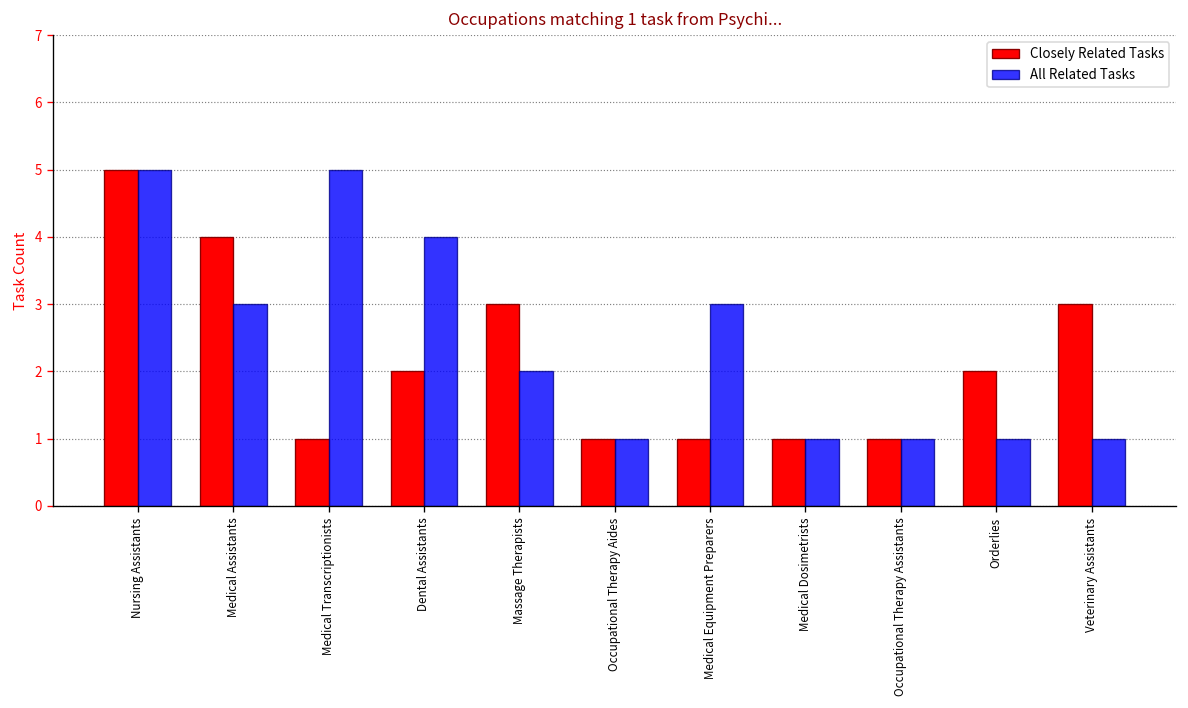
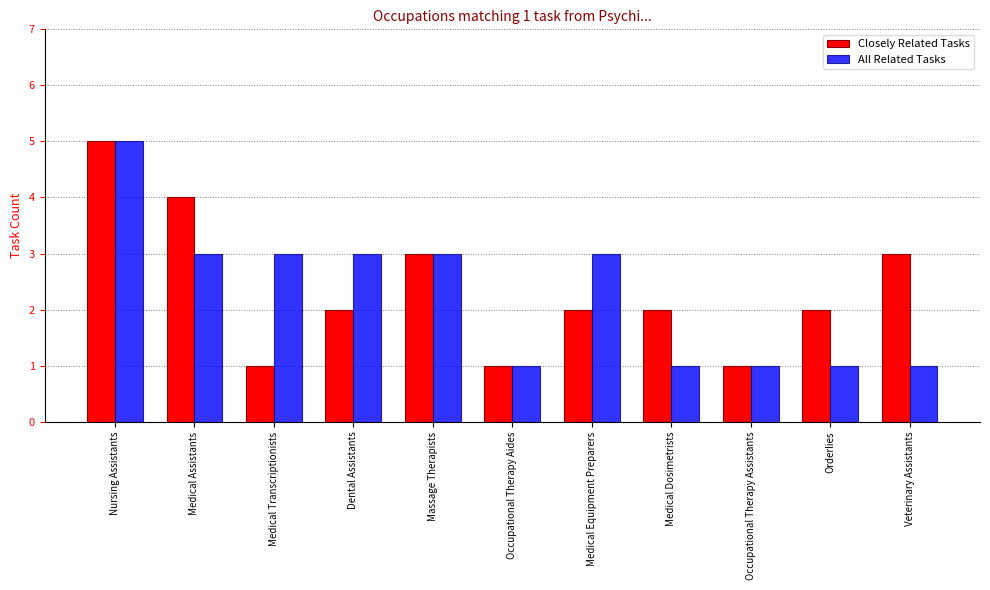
All Related Tasks, Medical Transcriptionists: 5 -> 3
All Related Tasks, Dental Assistants: 4 -> 3
All Related Tasks, Massage Therapists: 2 -> 3
Closely Related Tasks, Medical Equipment Preparers: 1 -> 2
Closely Related Tasks, Medical Dosimetrists: 1 -> 2
